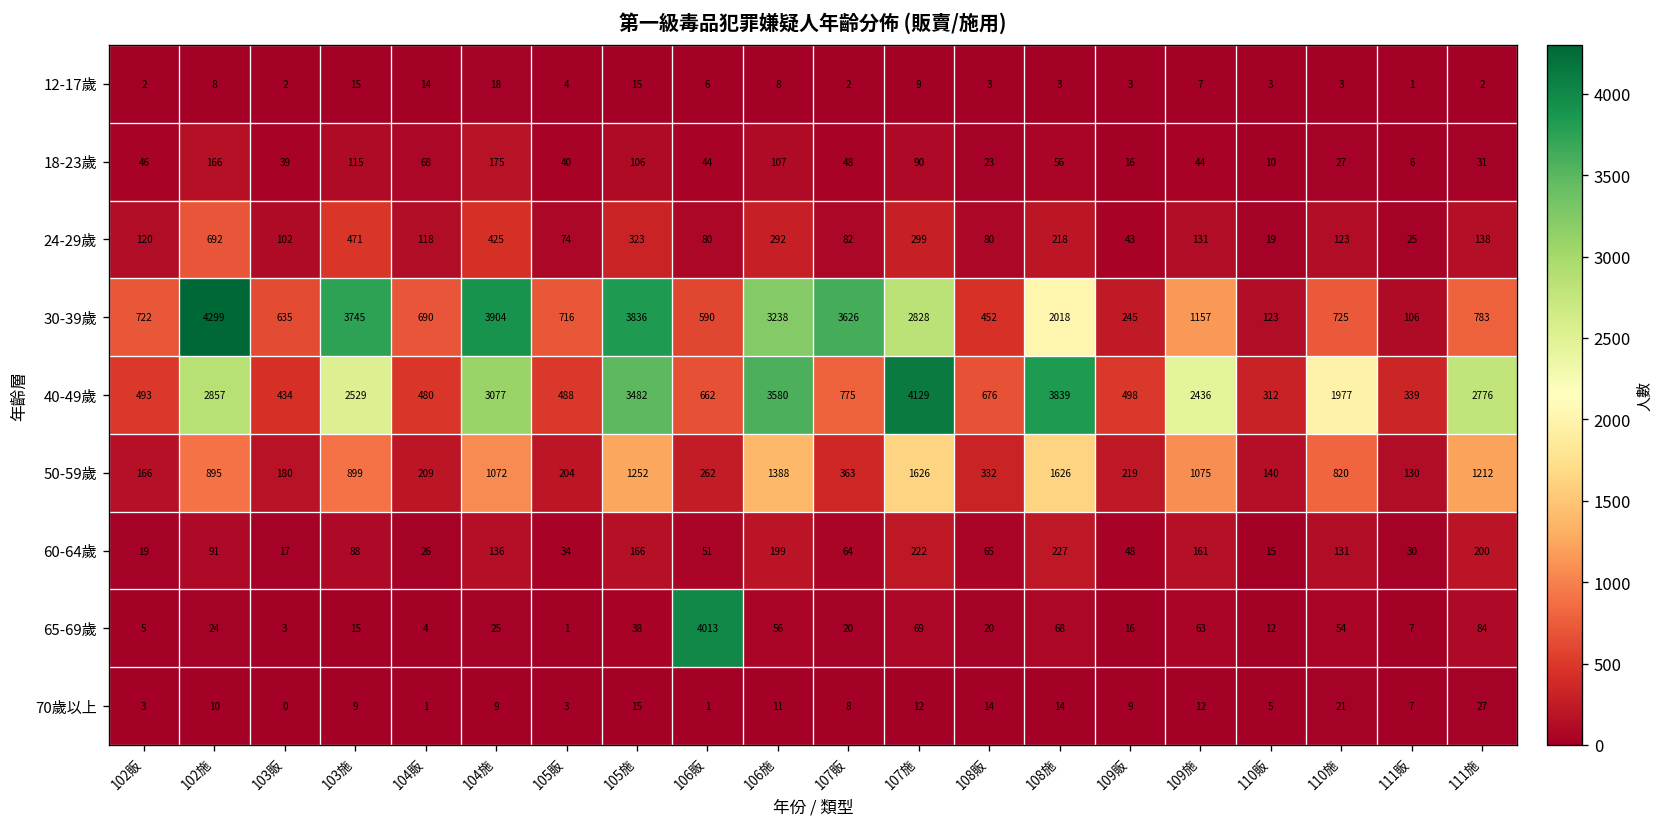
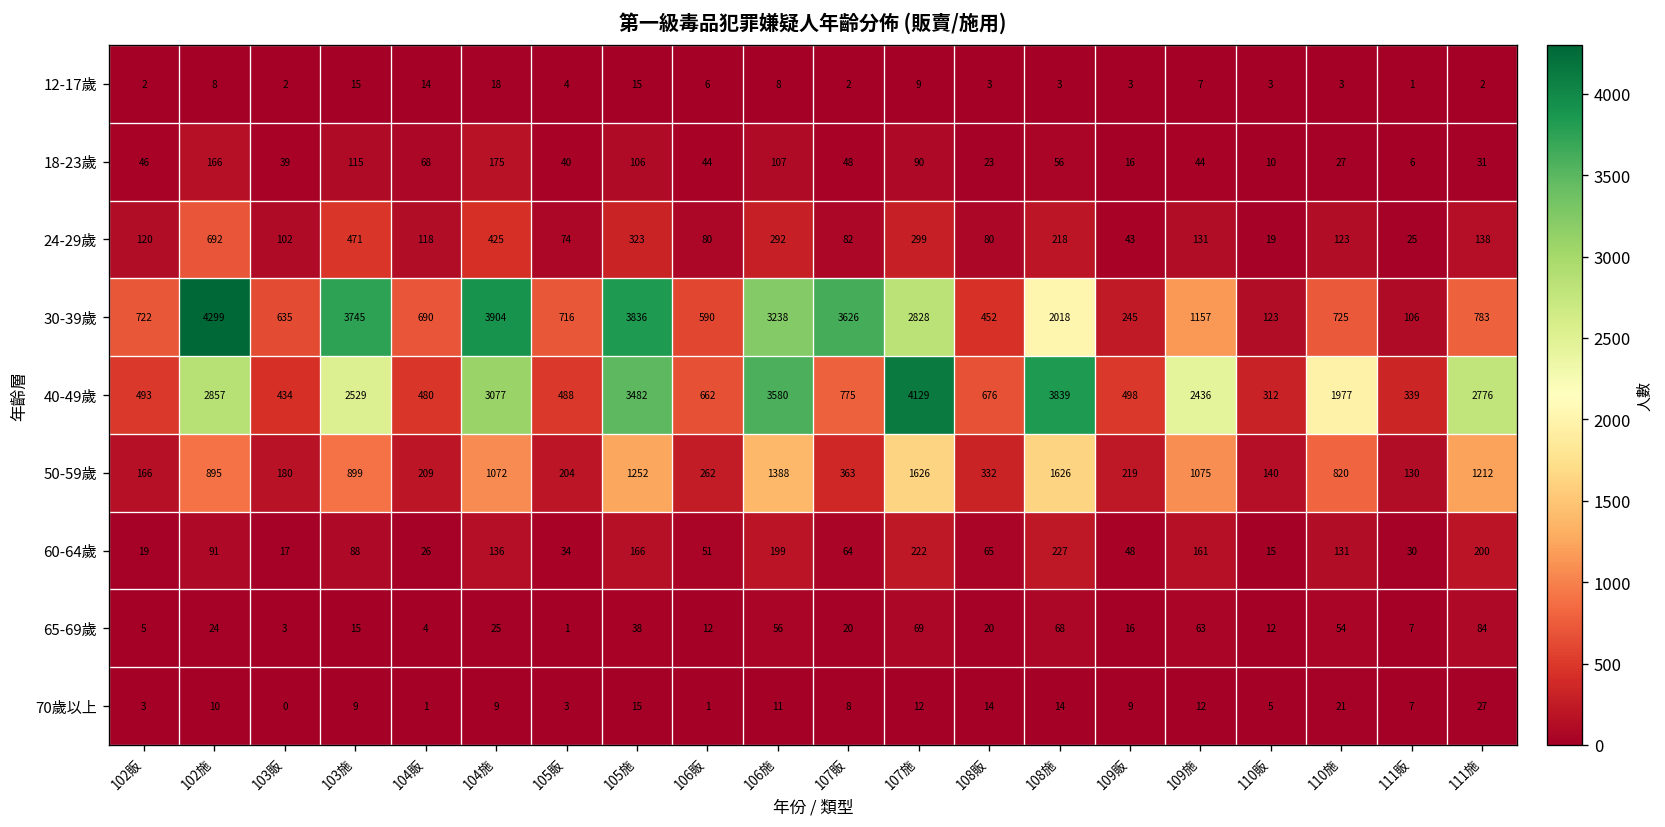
65-69歲, 106販: 4013 -> 12
